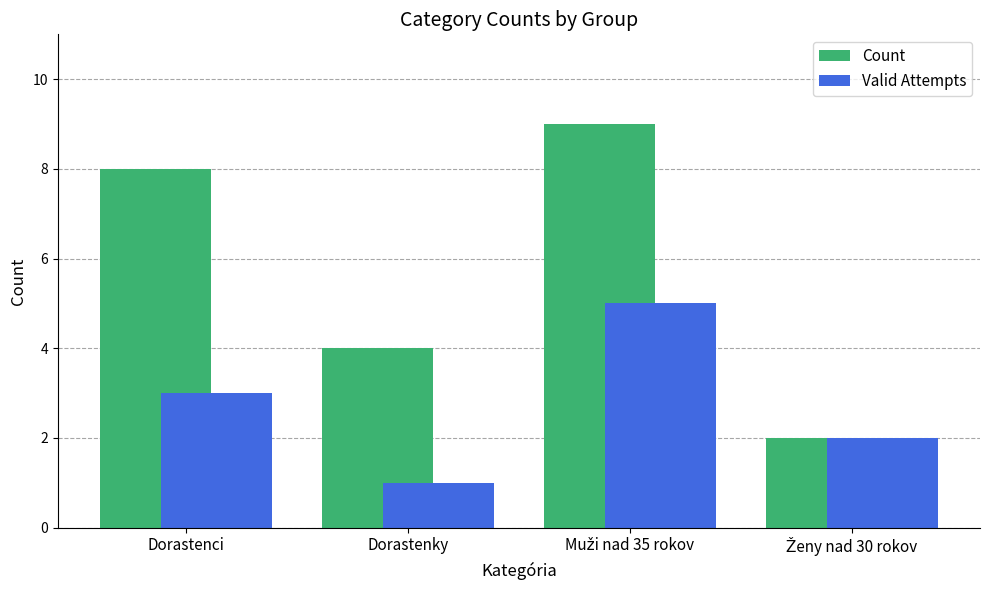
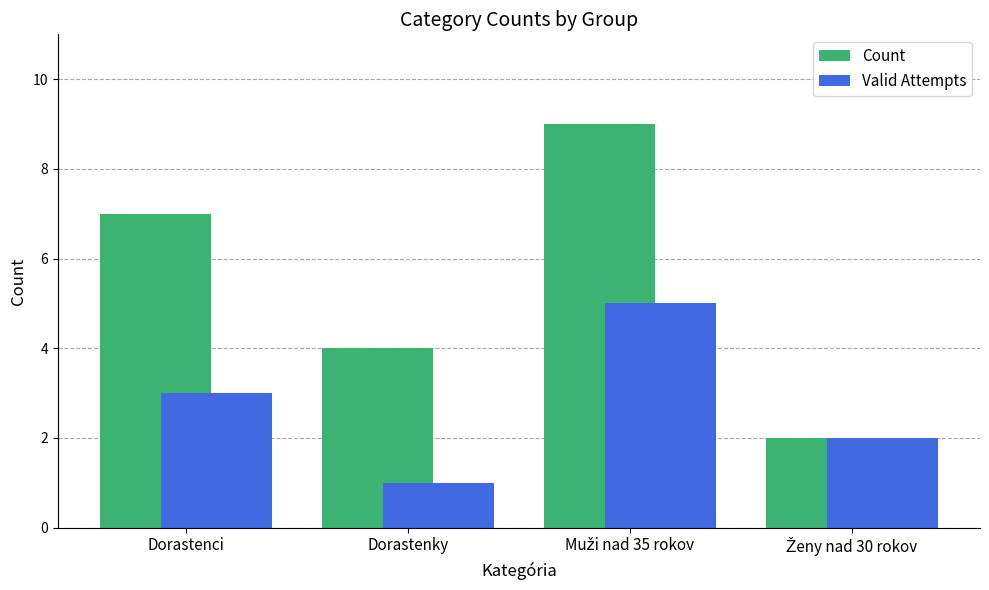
Count, Dorastenci: 8 -> 7
